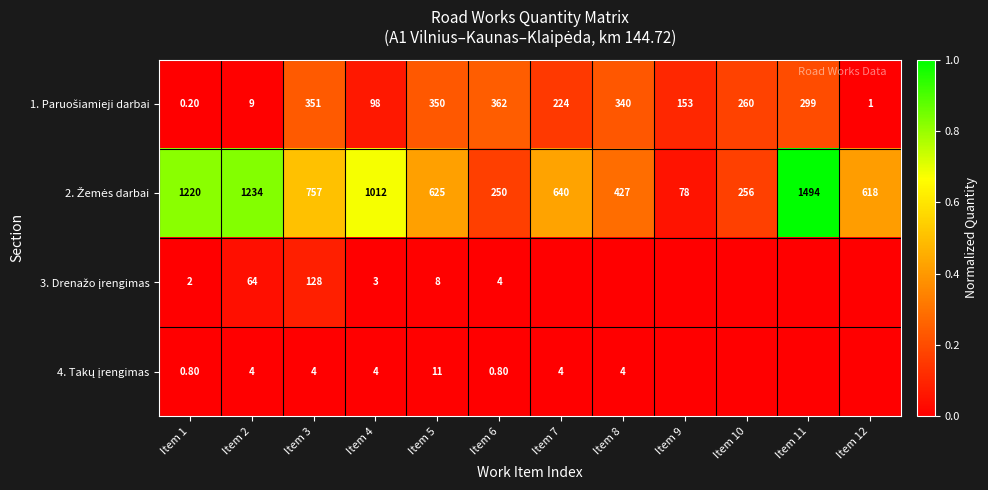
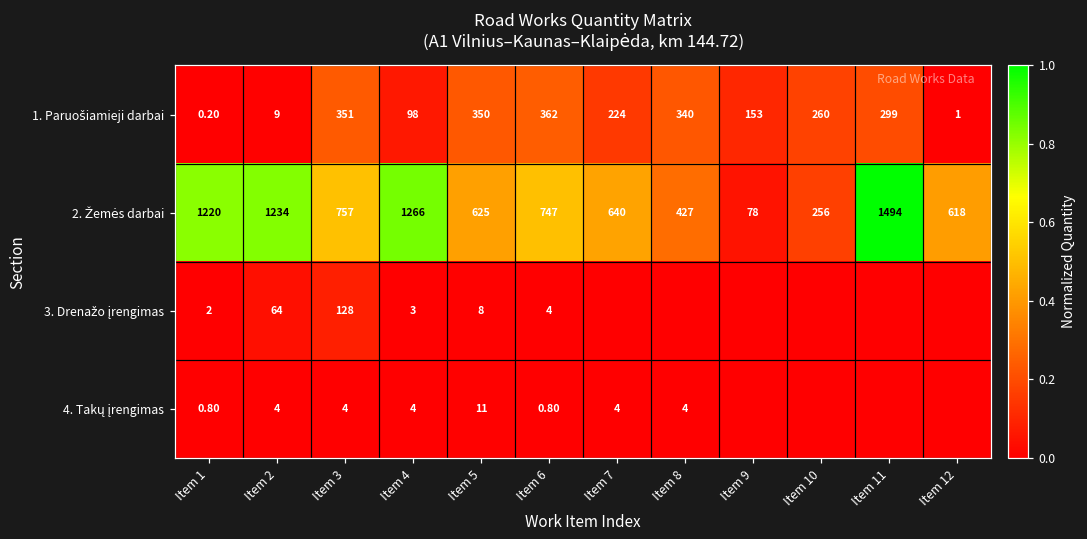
2. Žemės darbai, Item 4: 1012 -> 1266
2. Žemės darbai, Item 6: 250 -> 747
